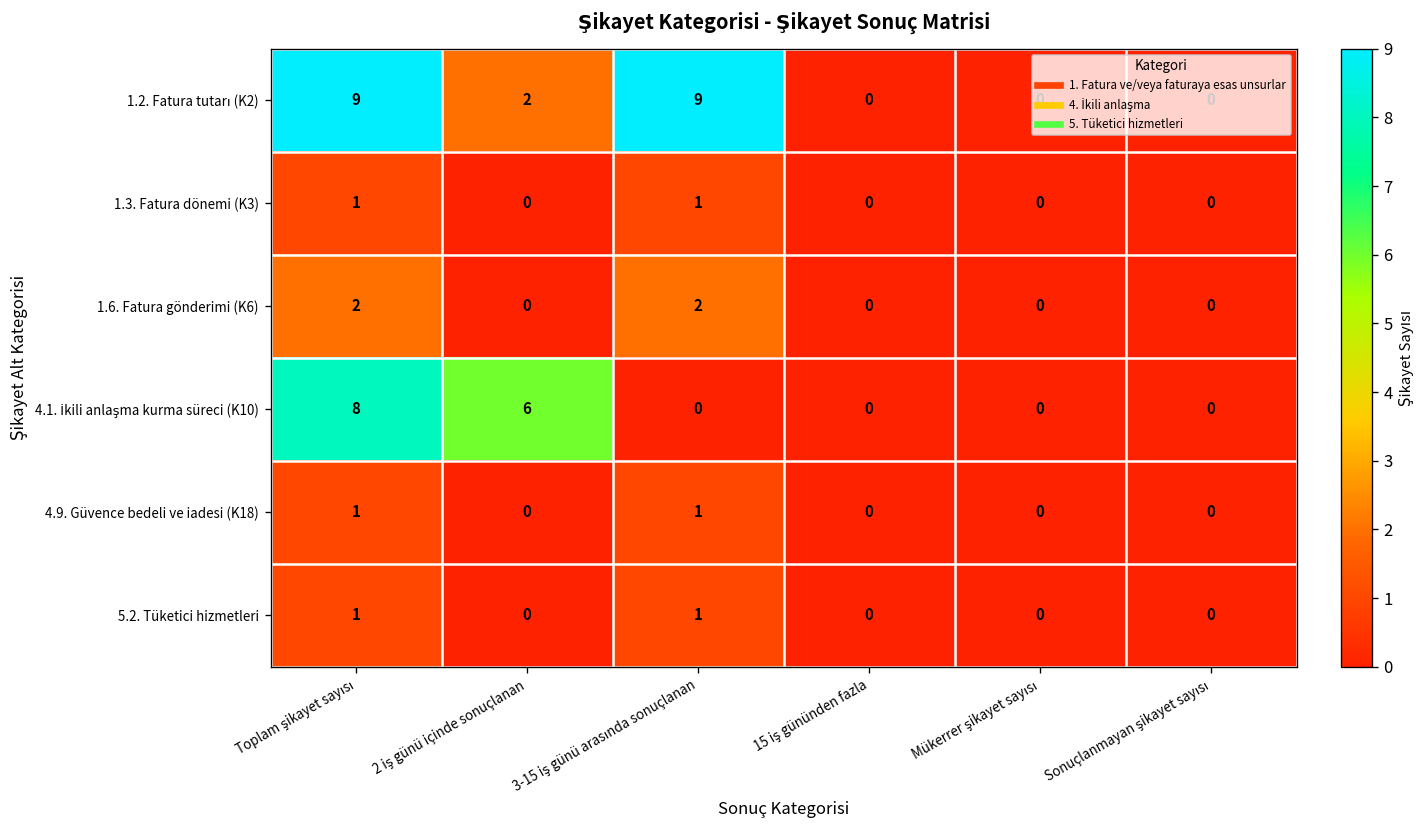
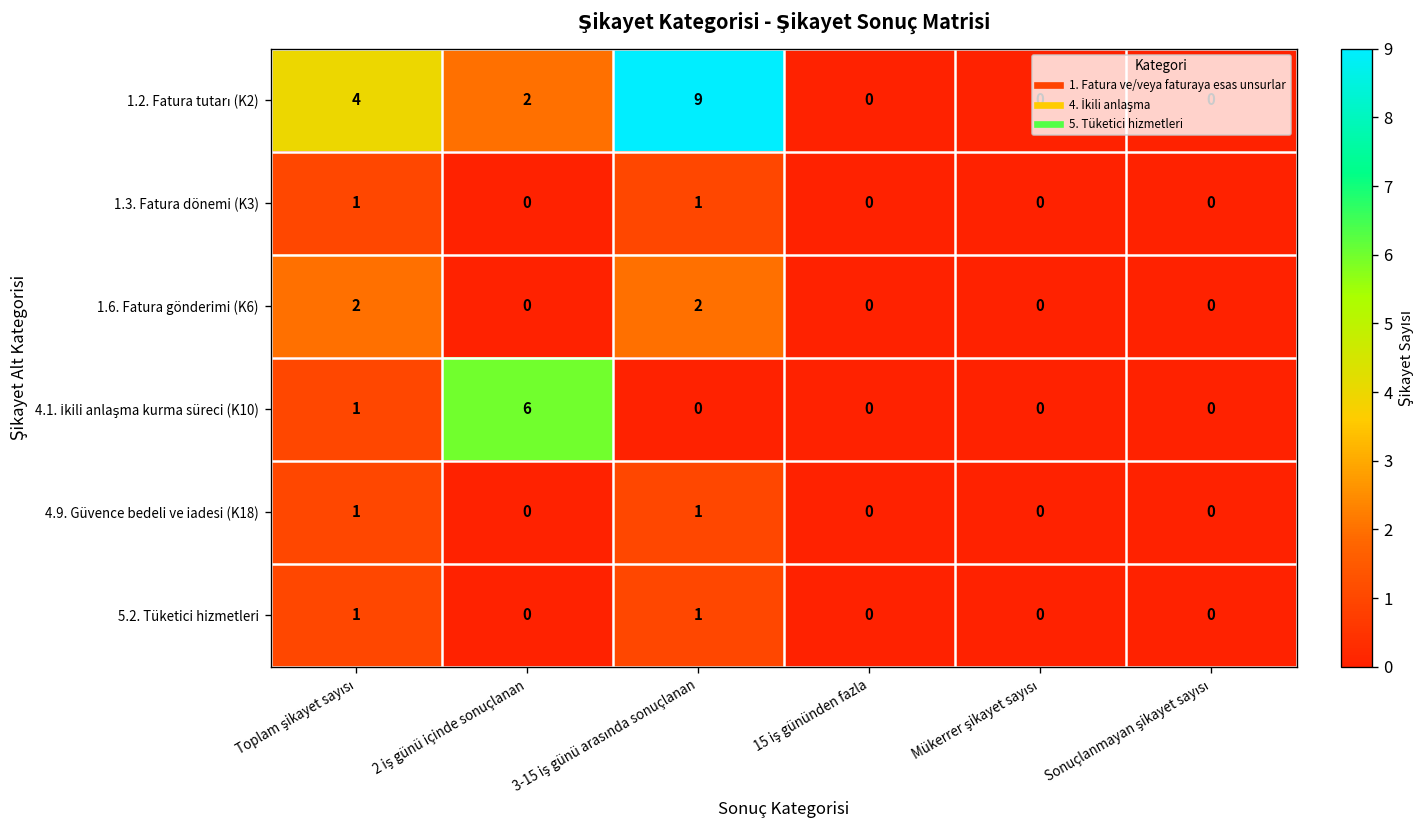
1.2. Fatura tutarı (K2), Toplam şikayet sayısı: 9 -> 4
4.1. İkili anlaşma kurma süreci (K10), Toplam şikayet sayısı: 8 -> 1
